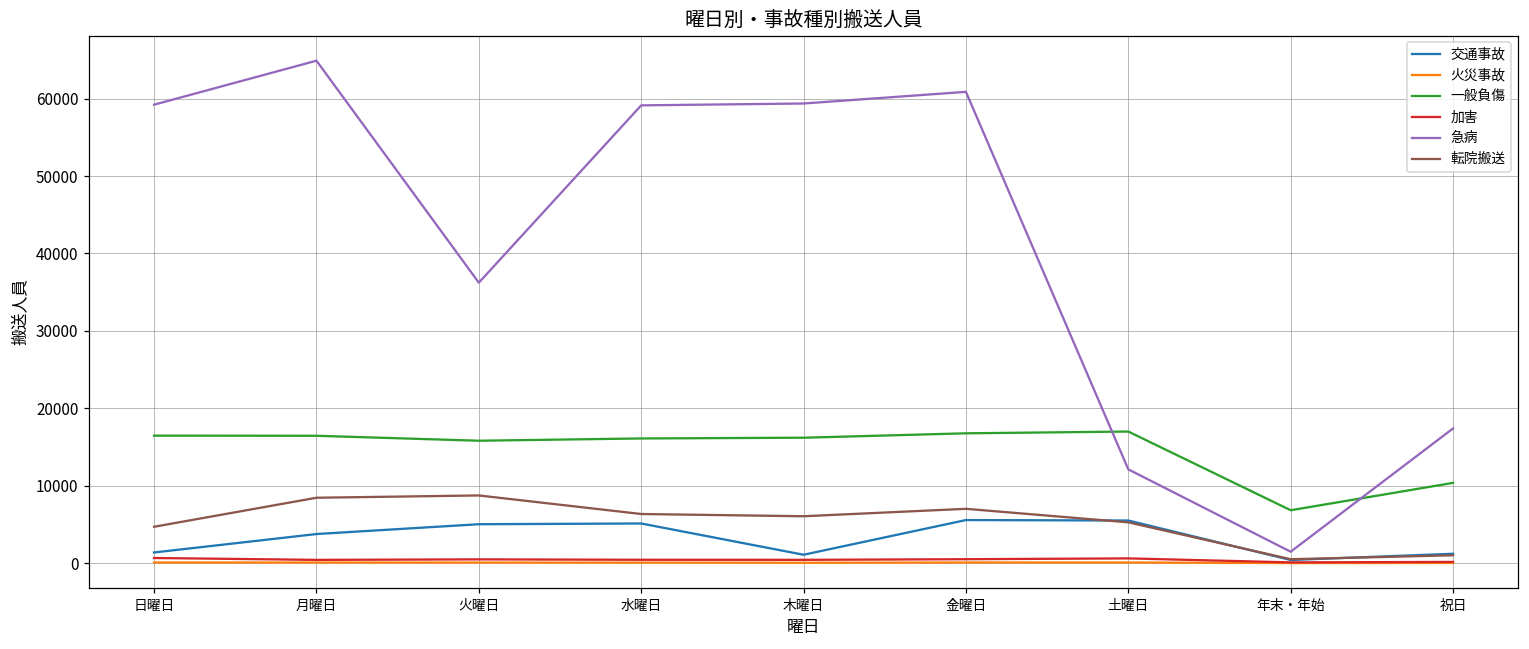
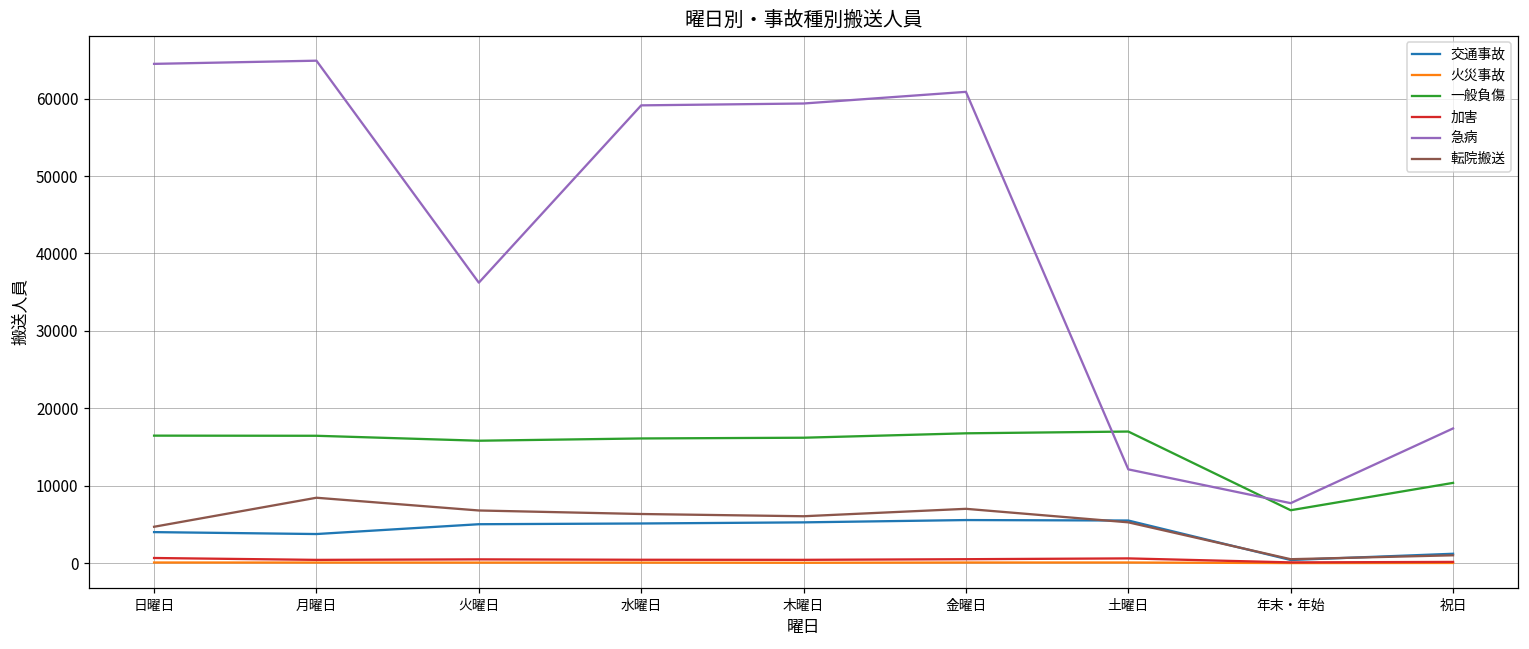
交通事故, 日曜日: 1000 -> 4000
急病, 日曜日: 59000 -> 64000
転院搬送, 火曜日: 9000 -> 7000
交通事故, 木曜日: 1000 -> 5000
急病, 年末・年始: 1000 -> 8000
